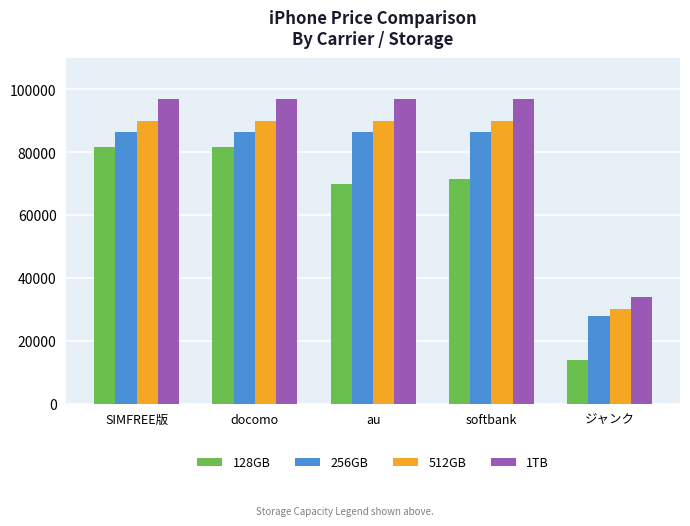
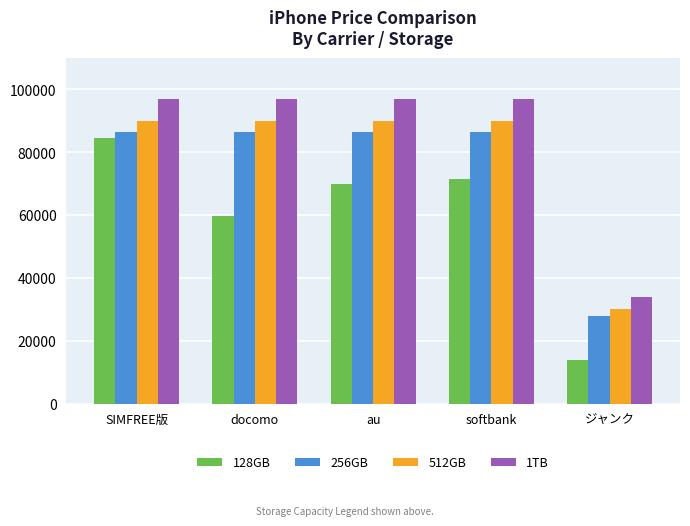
128GB, SIMFREE版: 82000 -> 85000
128GB, docomo: 82000 -> 60000
